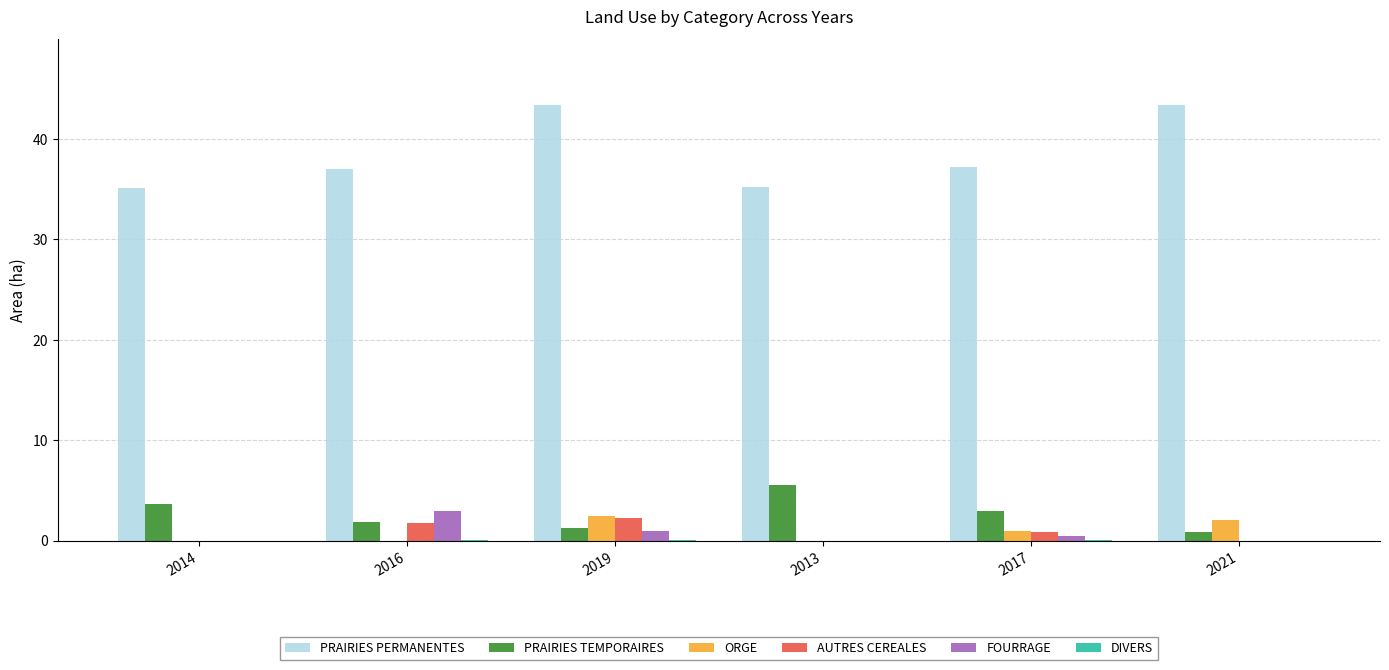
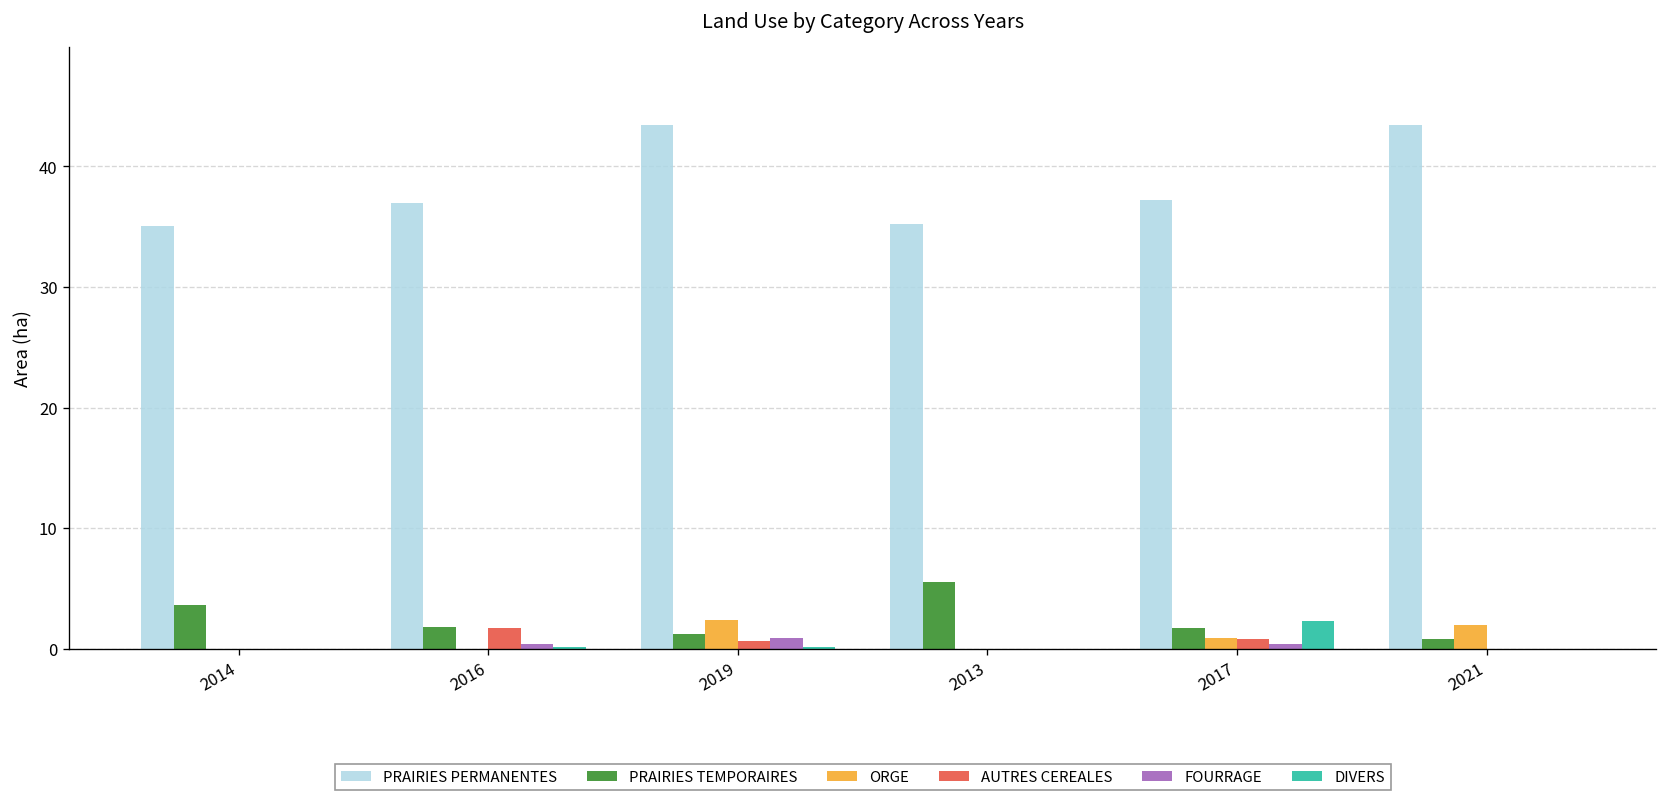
FOURRAGE, 2016: 2.9 -> 0.4
AUTRES CEREALES, 2019: 2.2 -> 0.6
PRAIRIES TEMPORAIRES, 2017: 2.9 -> 1.7
DIVERS, 2017: 0.1 -> 2.3
